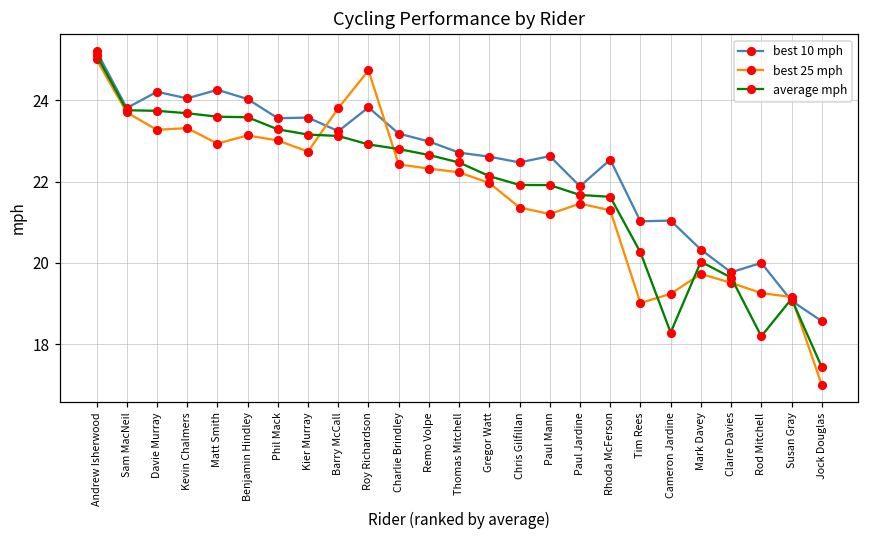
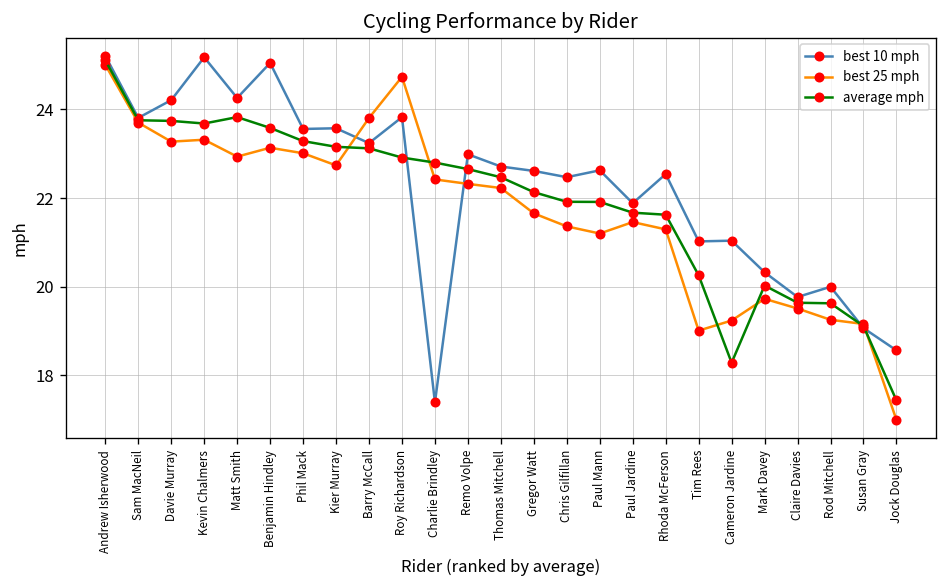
best 10 mph, Kevin Chalmers: 24.0 -> 25.2
average mph, Matt Smith: 23.6 -> 23.8
best 10 mph, Benjamin Hindley: 24.0 -> 25.0
best 10 mph, Charlie Brindley: 23.2 -> 17.4
best 25 mph, Gregor Watt: 22.0 -> 21.7
average mph, Rod Mitchell: 18.2 -> 19.6
